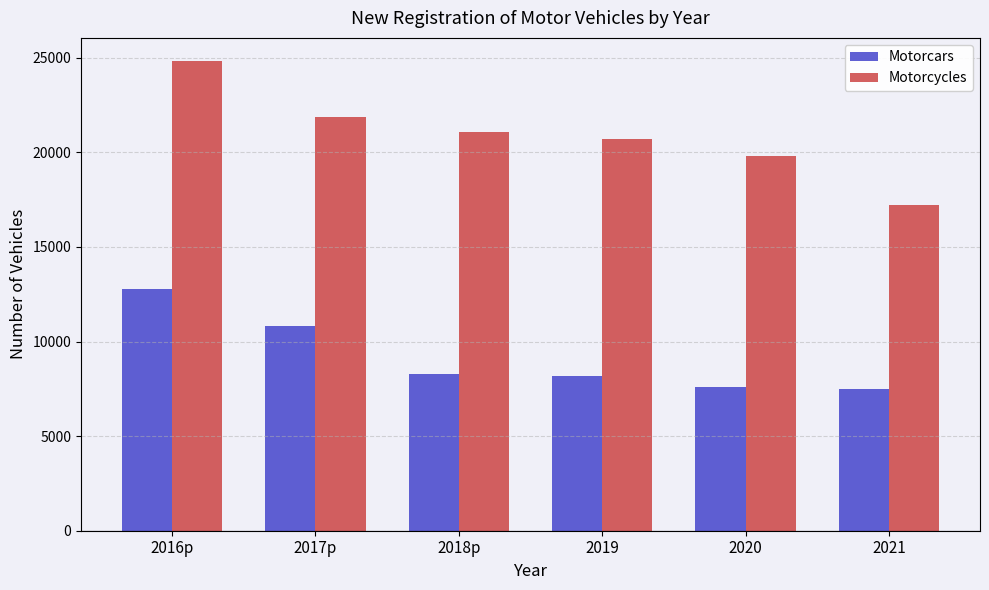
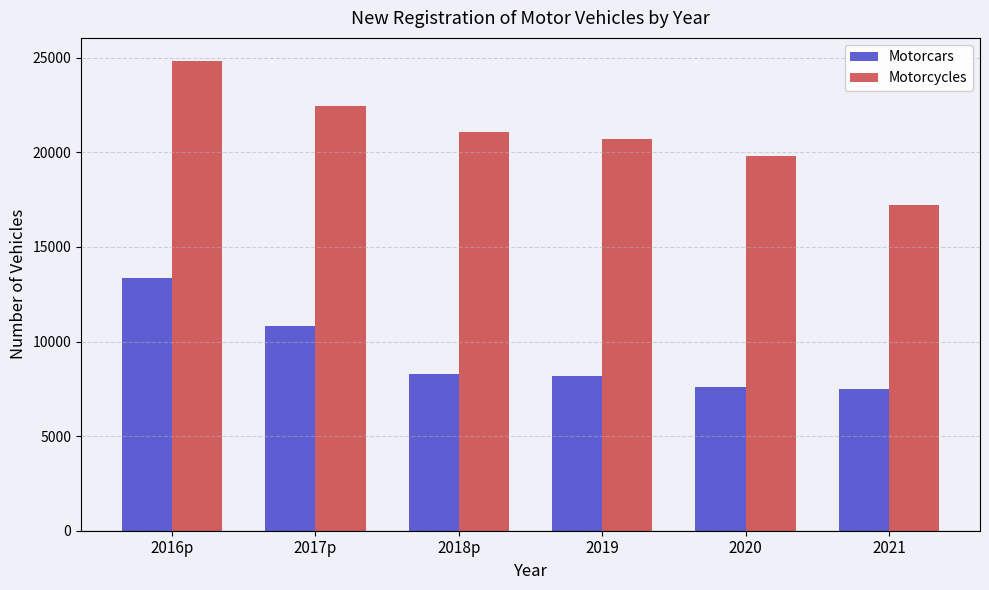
Motorcars, 2016p: 12800 -> 13300
Motorcycles, 2017p: 21900 -> 22500
